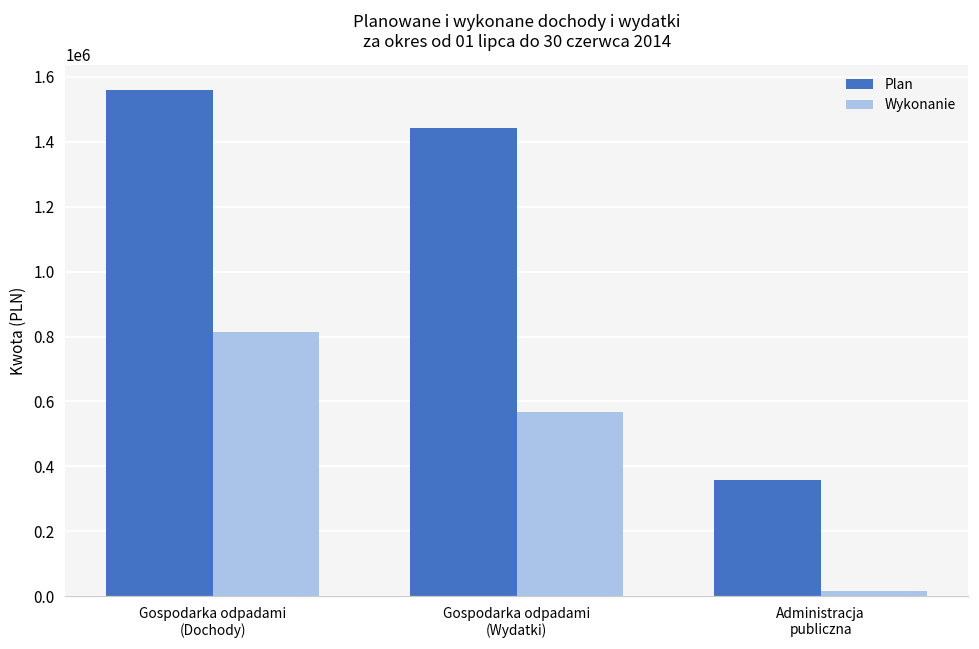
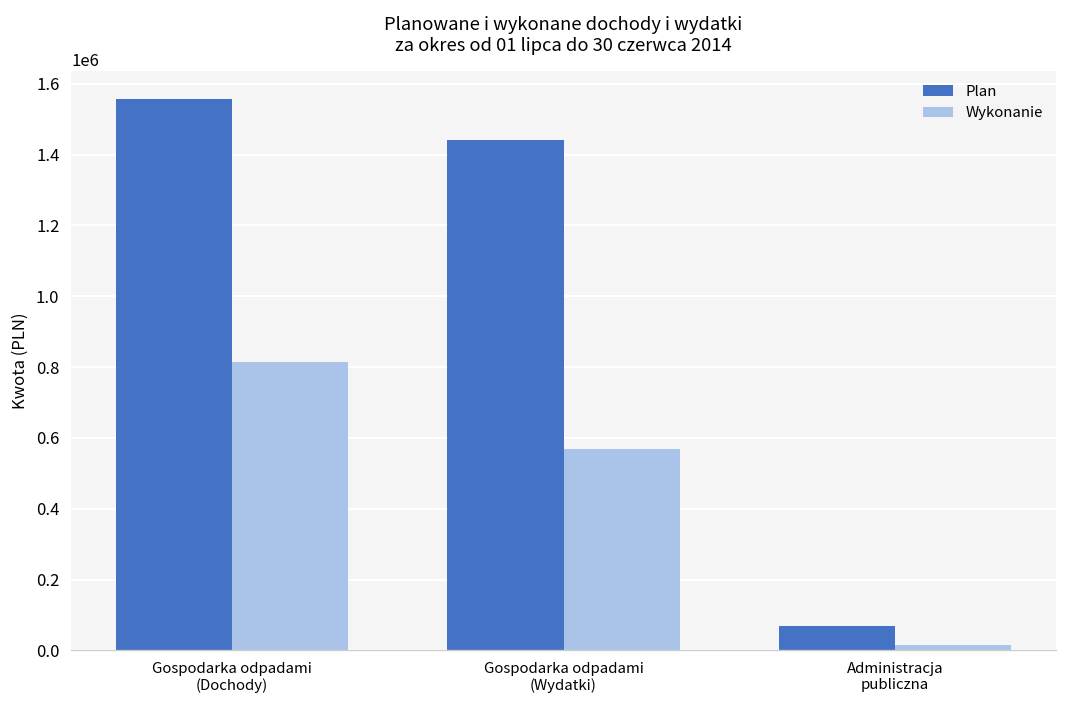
Plan, Administracja publiczna: 360000 -> 70000
